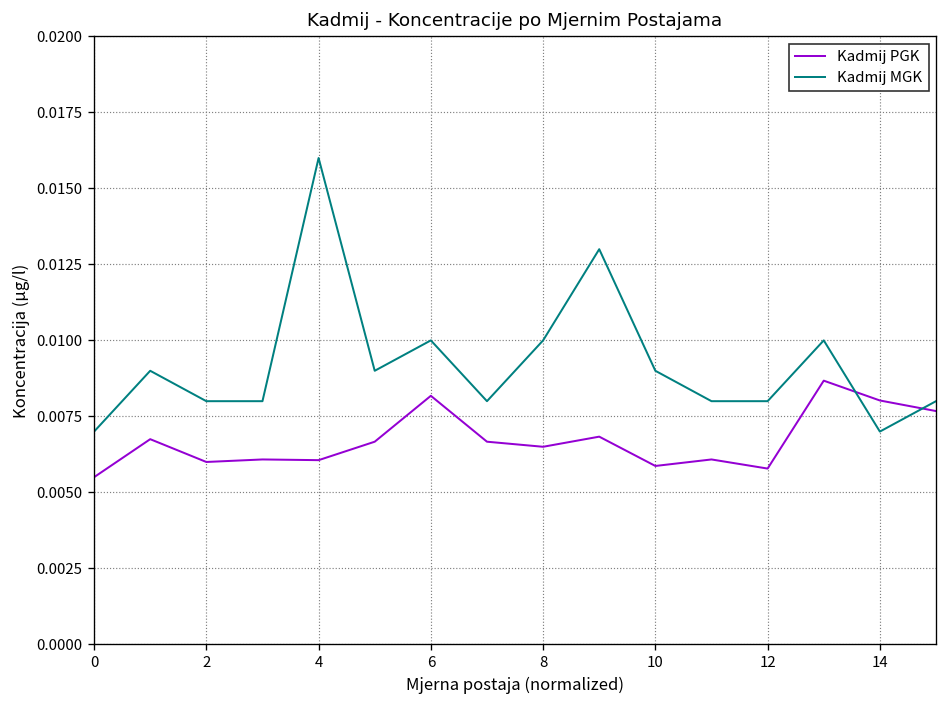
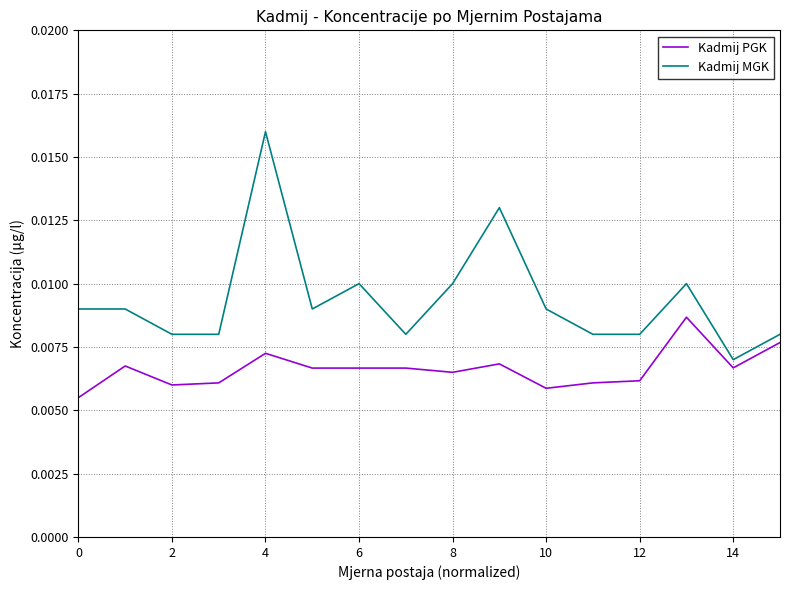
Kadmij MGK, 0: 0.007 -> 0.009
Kadmij PGK, 4: 0.0061 -> 0.0073
Kadmij PGK, 6: 0.0082 -> 0.0067
Kadmij PGK, 12: 0.0058 -> 0.0062
Kadmij PGK, 14: 0.0080 -> 0.0067
